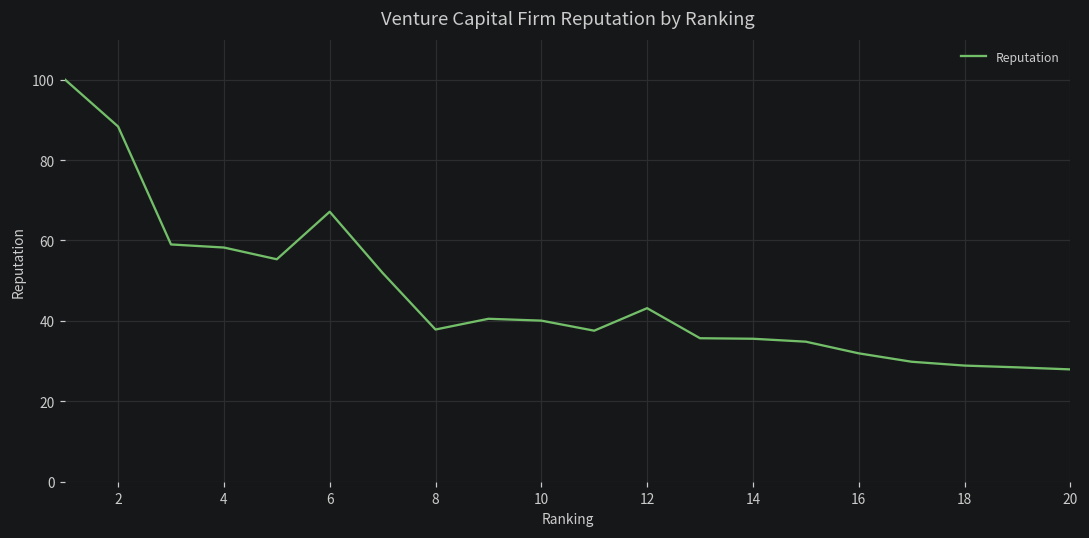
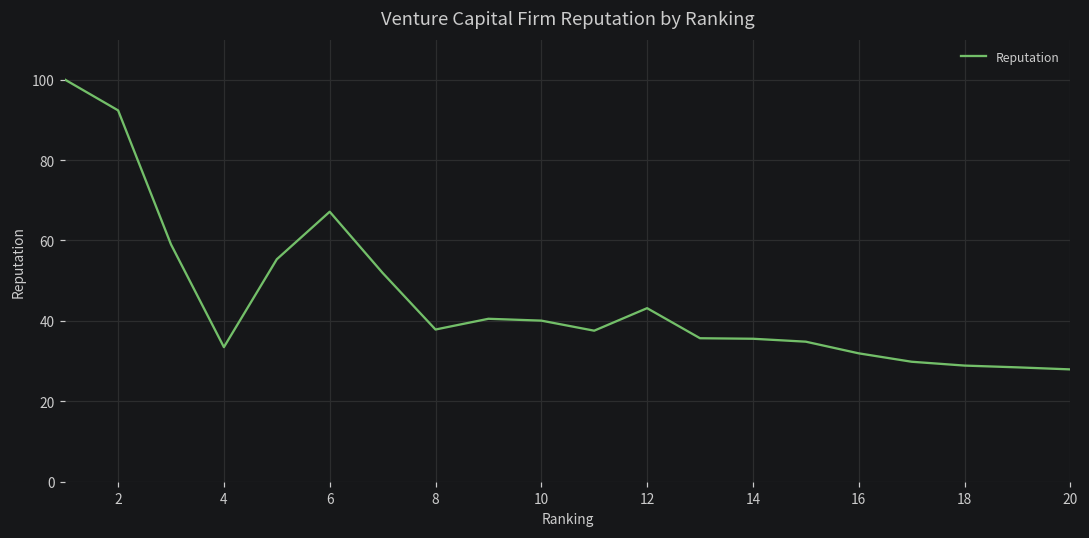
2: 88 -> 92
4: 58 -> 33
